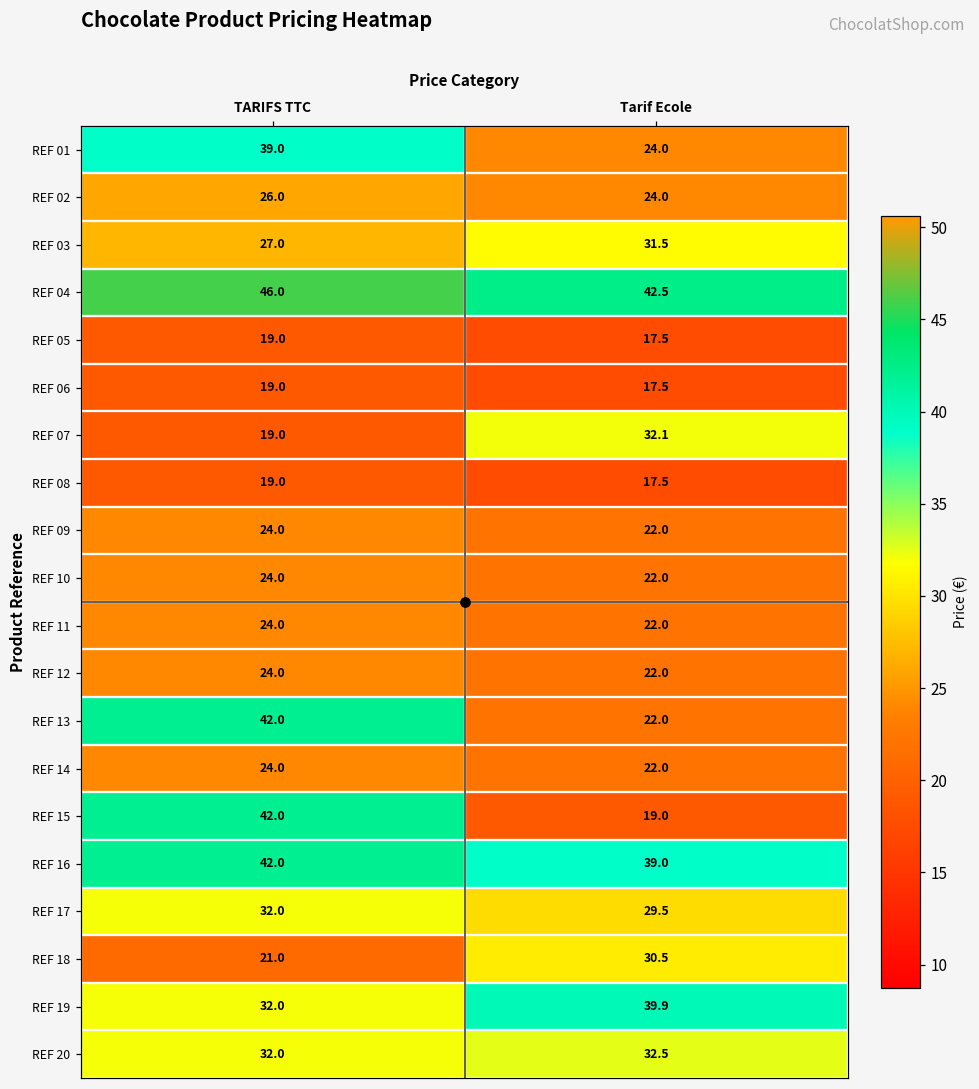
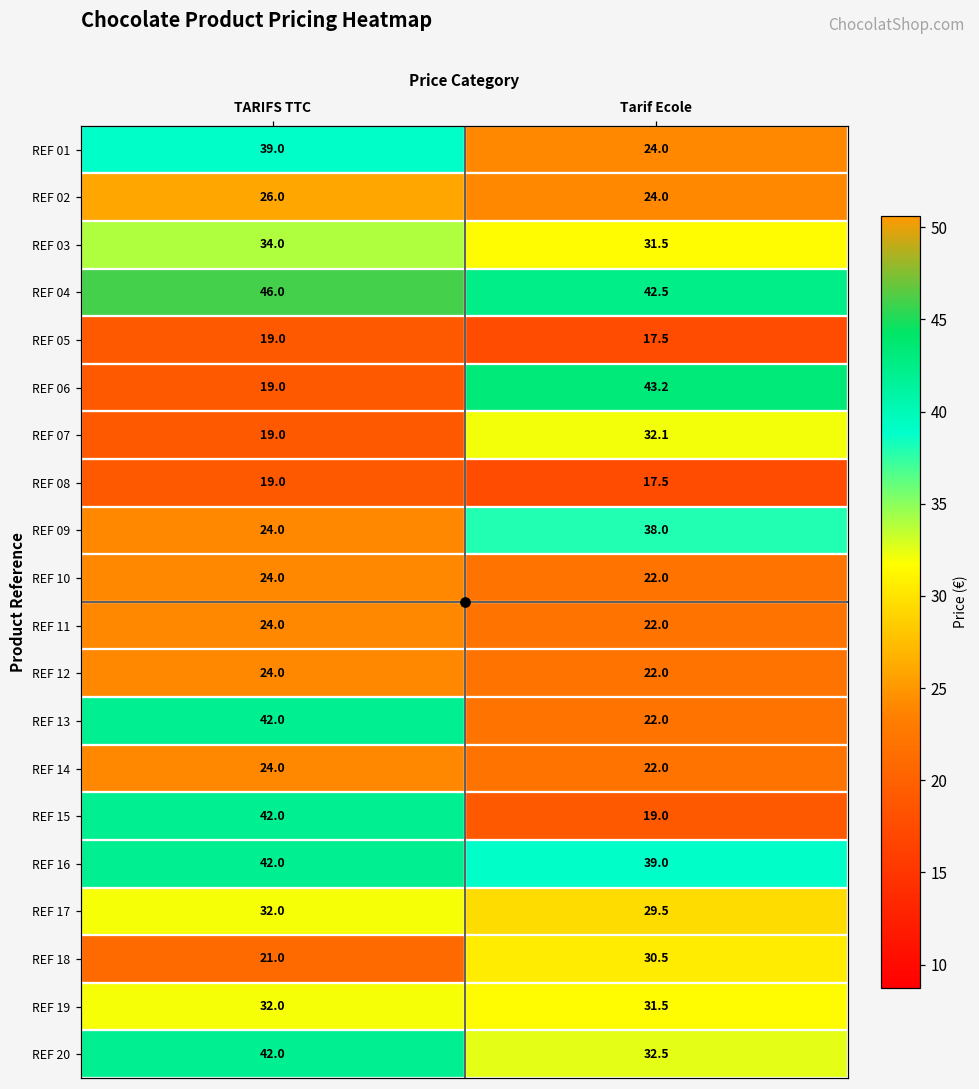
REF 03, TARIFS TTC: 27.0 -> 34.0
REF 06, Tarif Ecole: 17.5 -> 43.2
REF 09, Tarif Ecole: 22.0 -> 38.0
REF 19, Tarif Ecole: 39.9 -> 31.5
REF 20, TARIFS TTC: 32.0 -> 42.0
